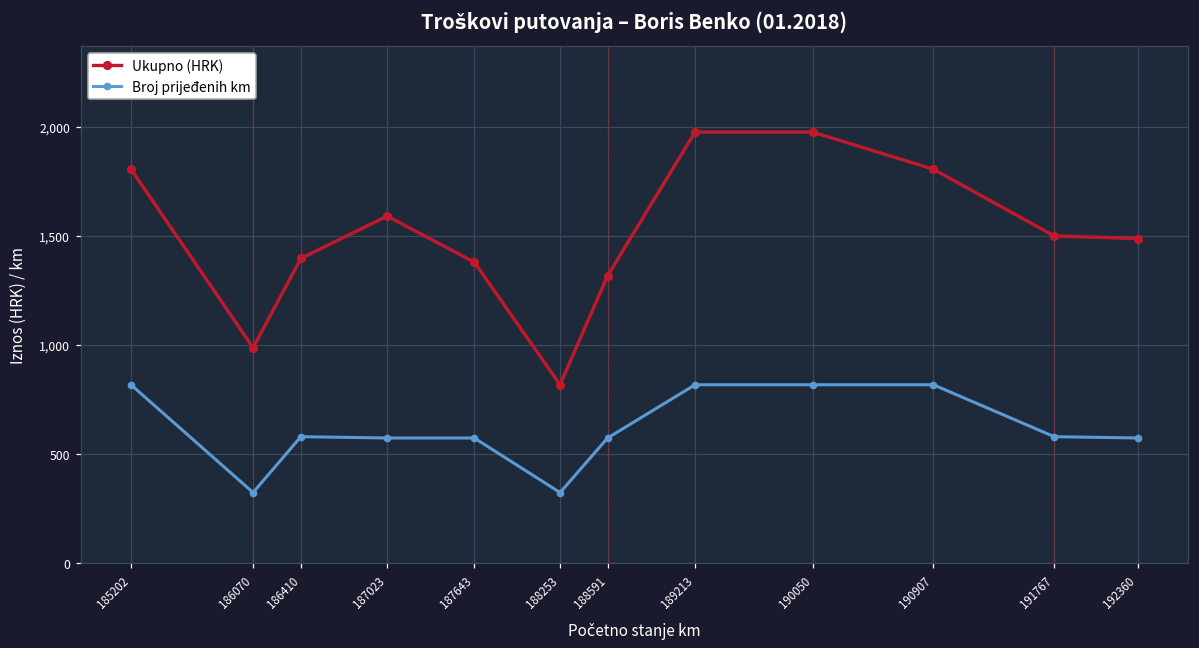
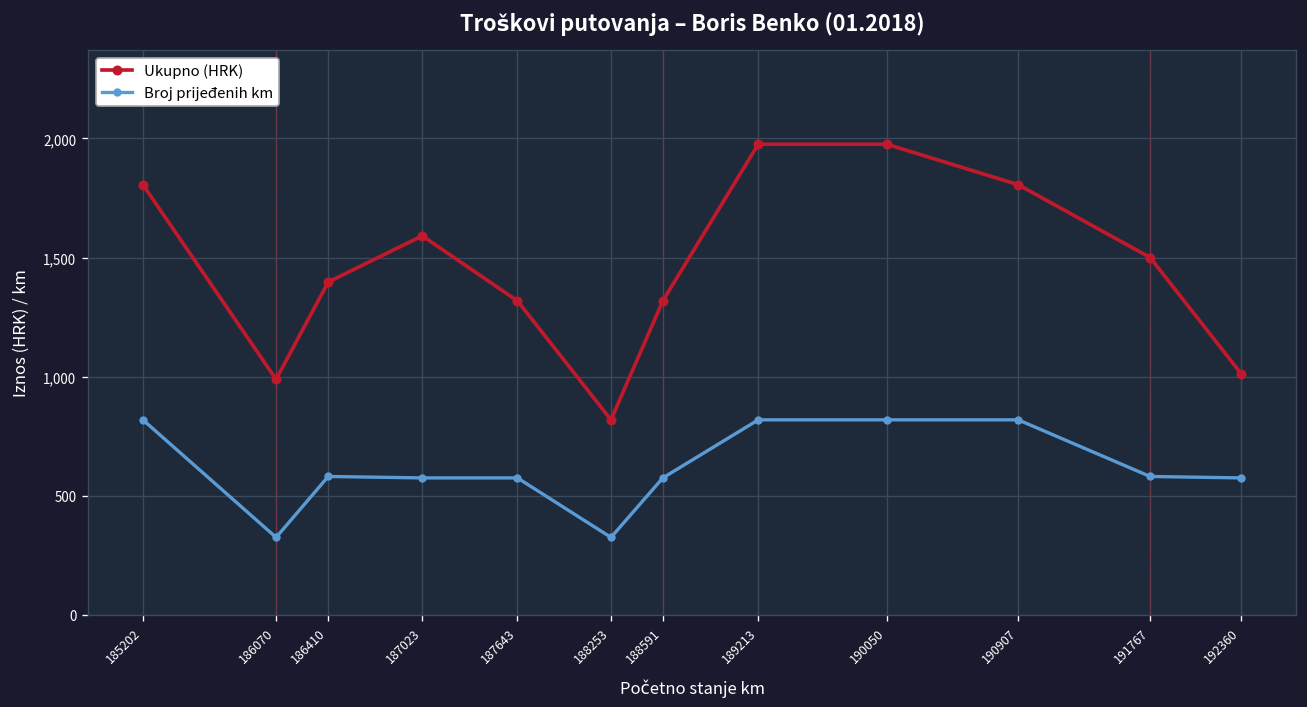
Ukupno (HRK), 187643: 1,380 -> 1,320
Ukupno (HRK), 192360: 1,490 -> 1,010
